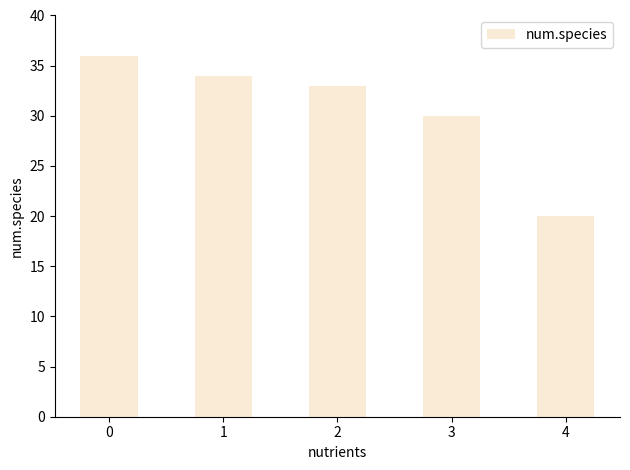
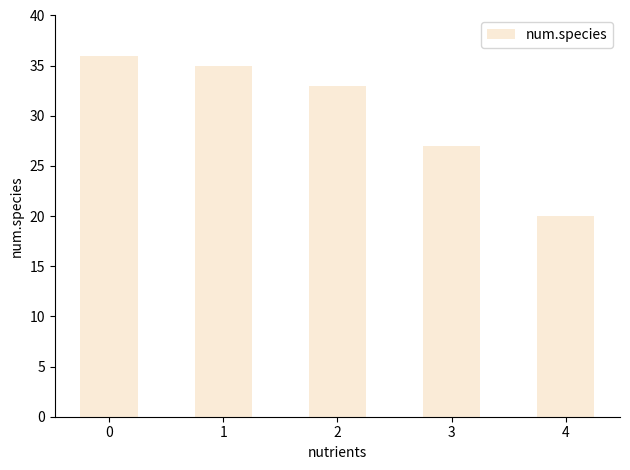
1: 34 -> 35
3: 30 -> 27
